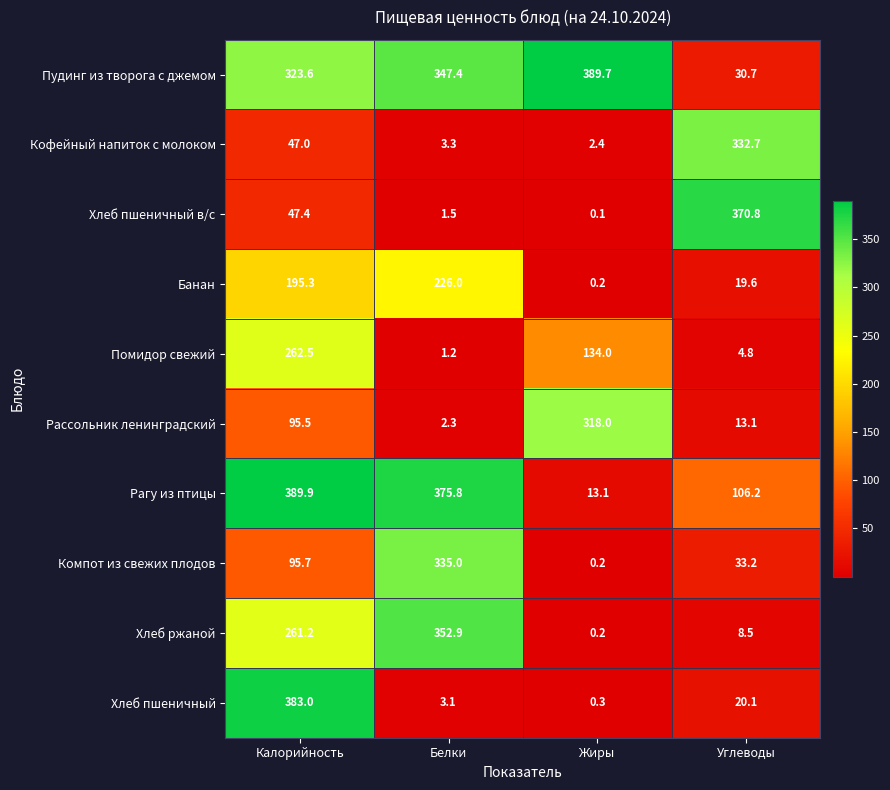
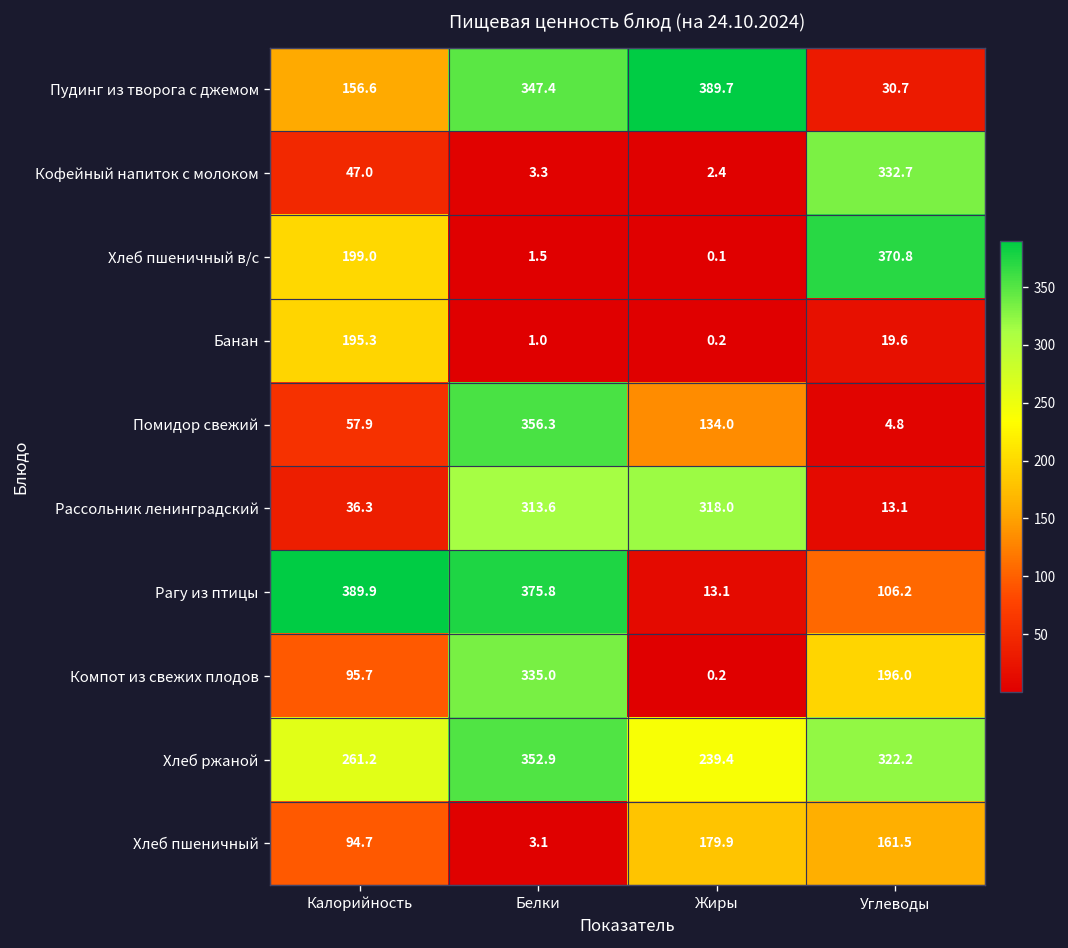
Пудинг из творога с джемом, Калорийность: 323.6 -> 156.6
Хлеб пшеничный в/с, Калорийность: 47.4 -> 199.0
Банан, Белки: 226.0 -> 1.0
Помидор свежий, Калорийность: 262.5 -> 57.9
Помидор свежий, Белки: 1.2 -> 356.3
Рассольник ленинградский, Калорийность: 95.5 -> 36.3
Рассольник ленинградский, Белки: 2.3 -> 313.6
Компот из свежих плодов, Углеводы: 33.2 -> 196.0
Хлеб ржаной, Жиры: 0.2 -> 239.4
Хлеб ржаной, Углеводы: 8.5 -> 322.2
Хлеб пшеничный, Калорийность: 383.0 -> 94.7
Хлеб пшеничный, Жиры: 0.3 -> 179.9
Хлеб пшеничный, Углеводы: 20.1 -> 161.5
